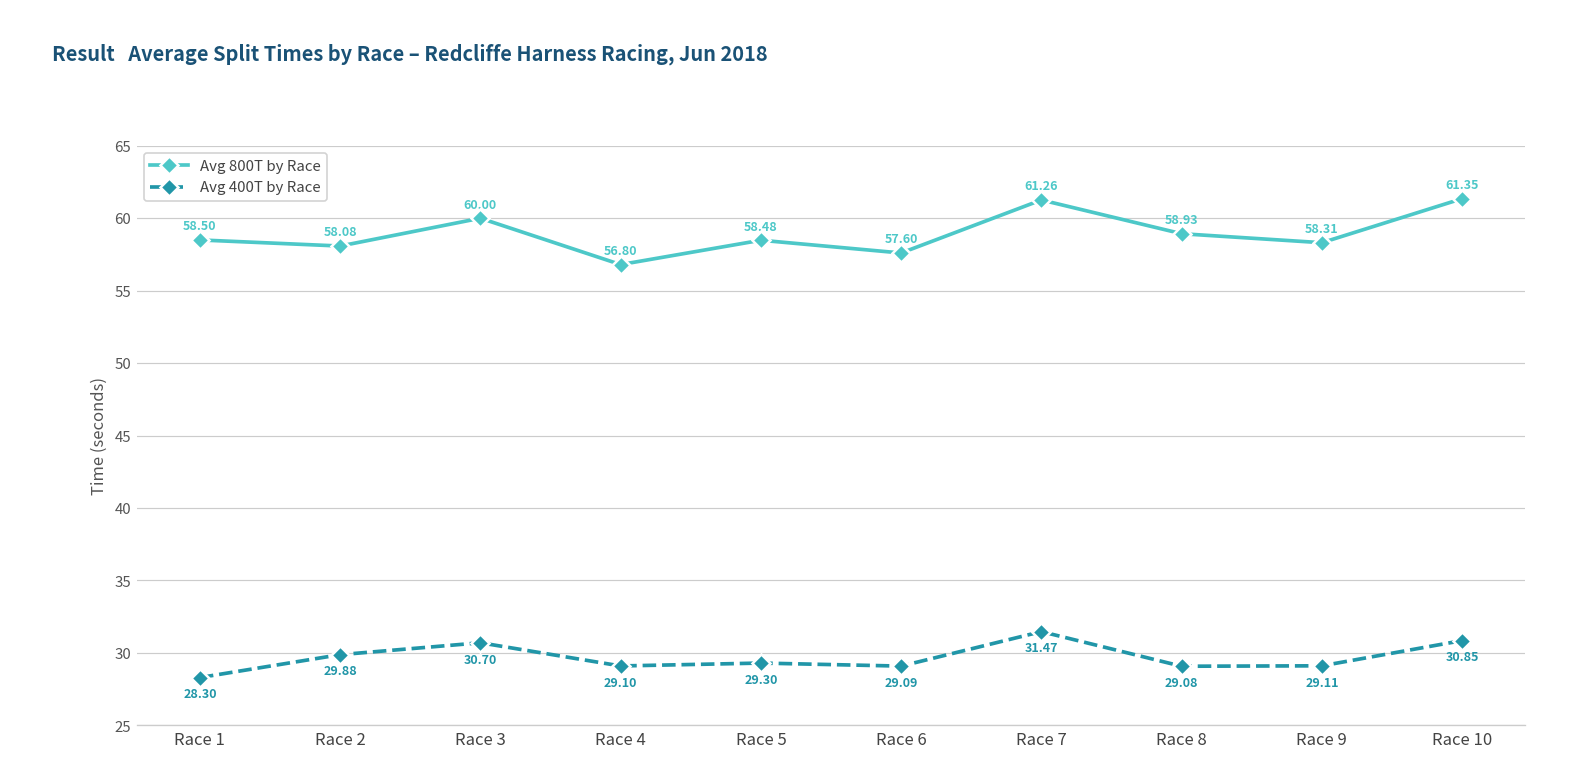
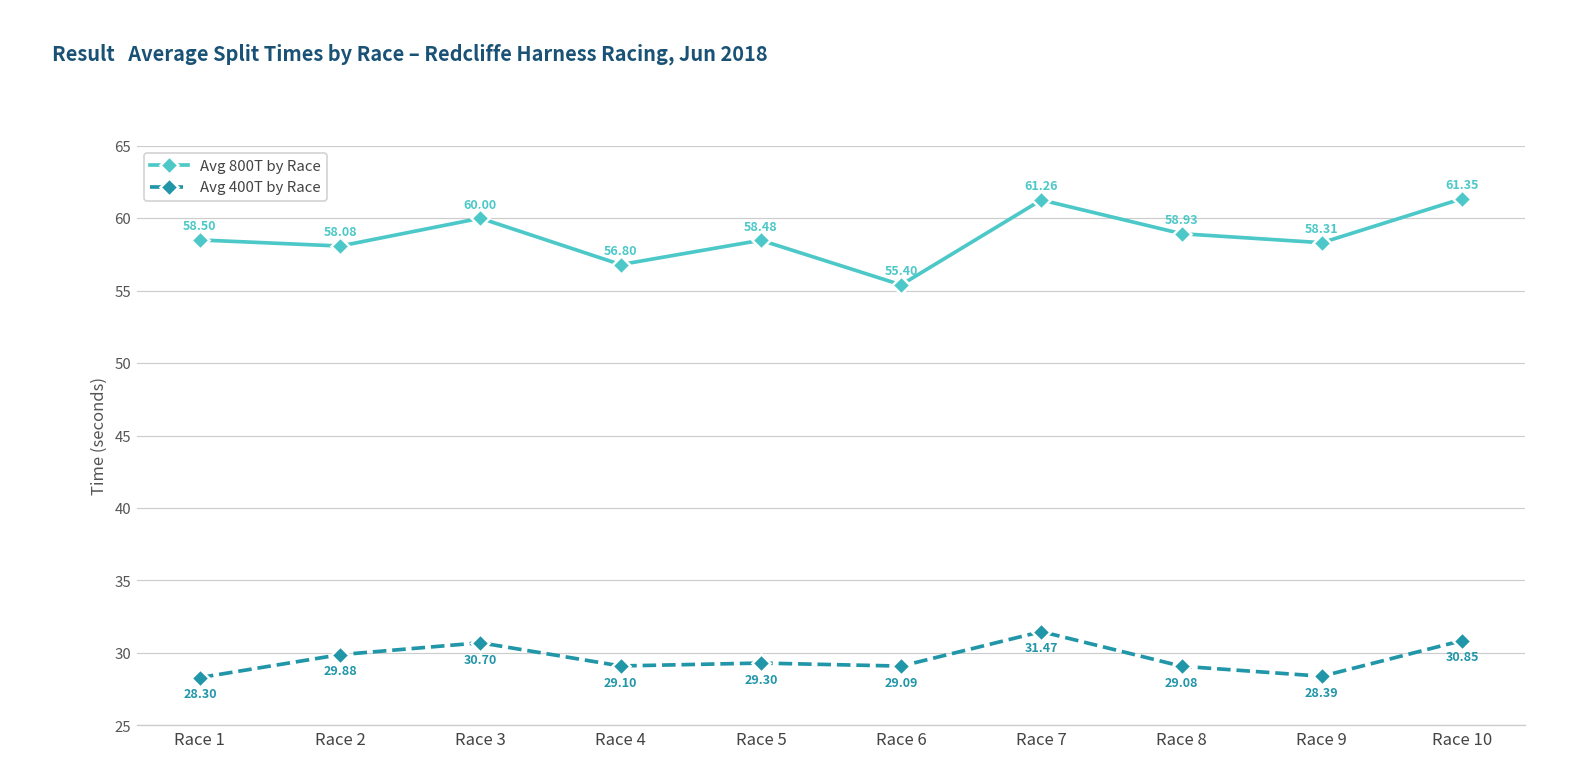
Avg 800T by Race, Race 6: 57.60 -> 55.40
Avg 400T by Race, Race 9: 29.11 -> 28.39
